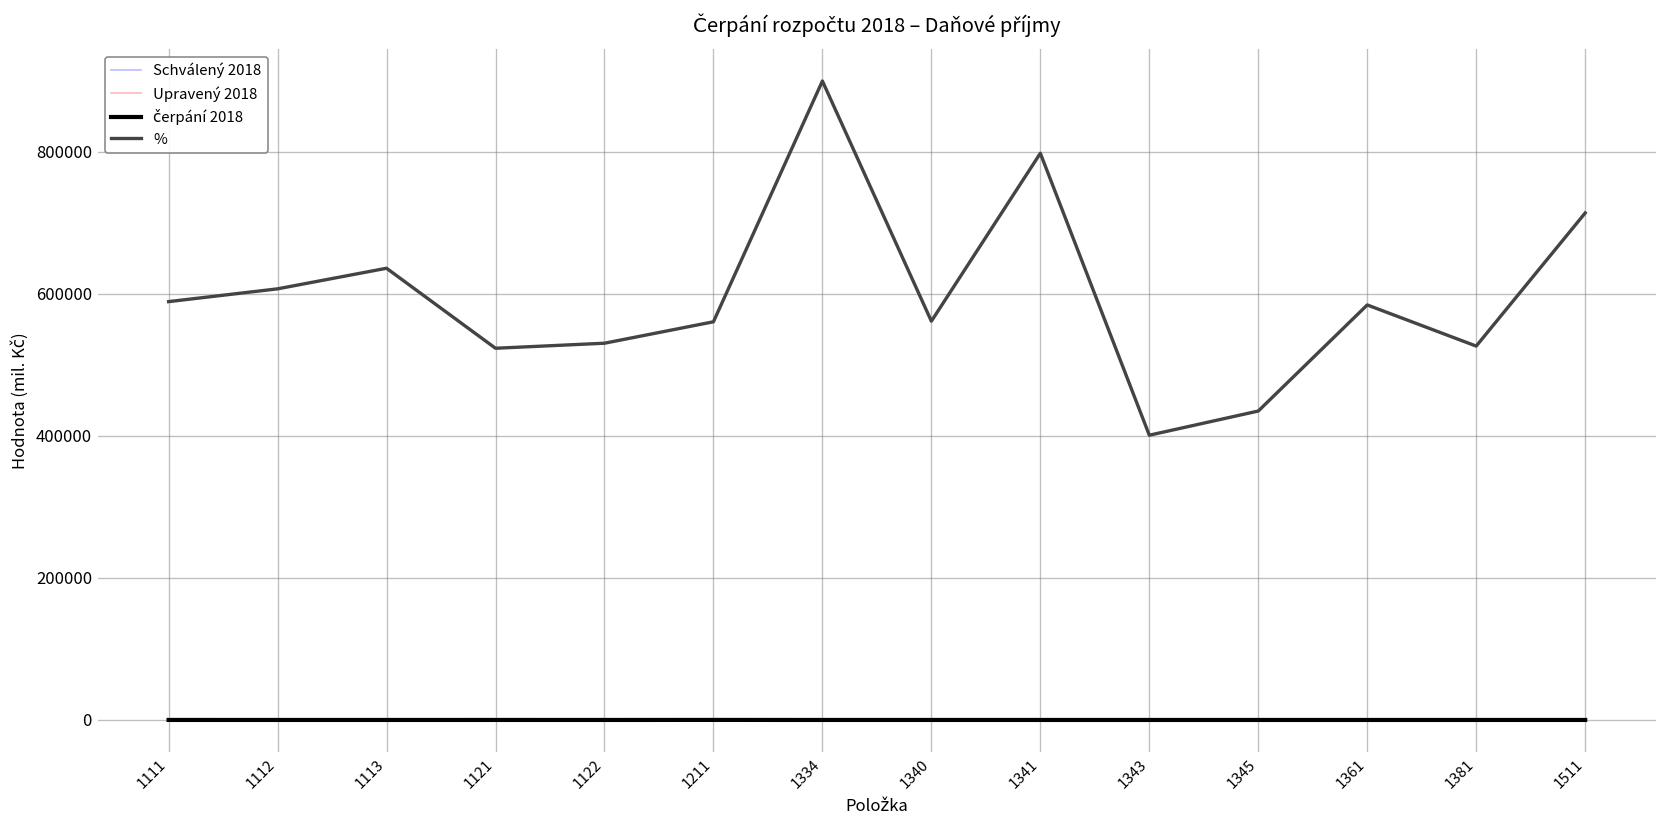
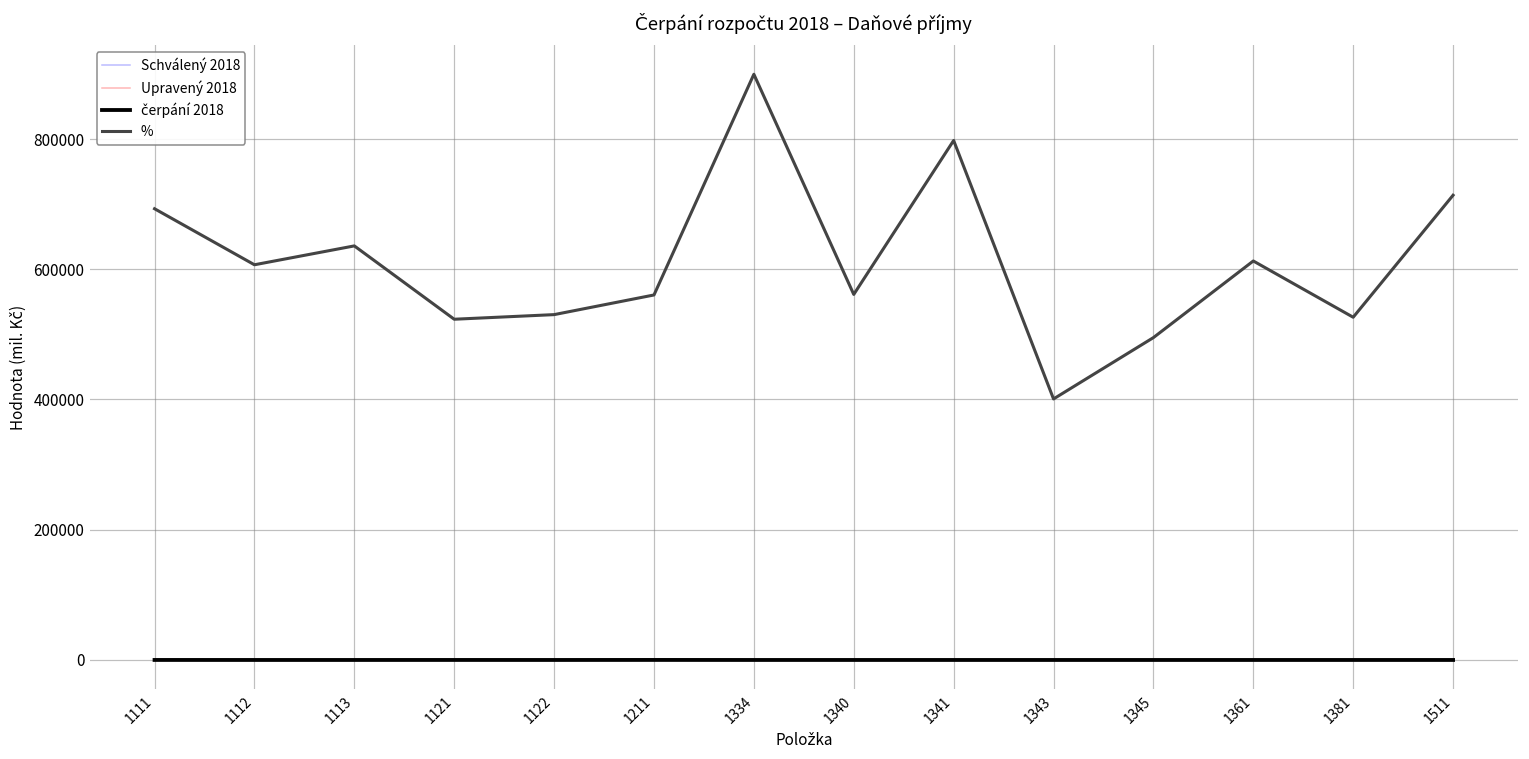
%, 1111: 590000 -> 690000
%, 1345: 430000 -> 500000
%, 1361: 580000 -> 610000
